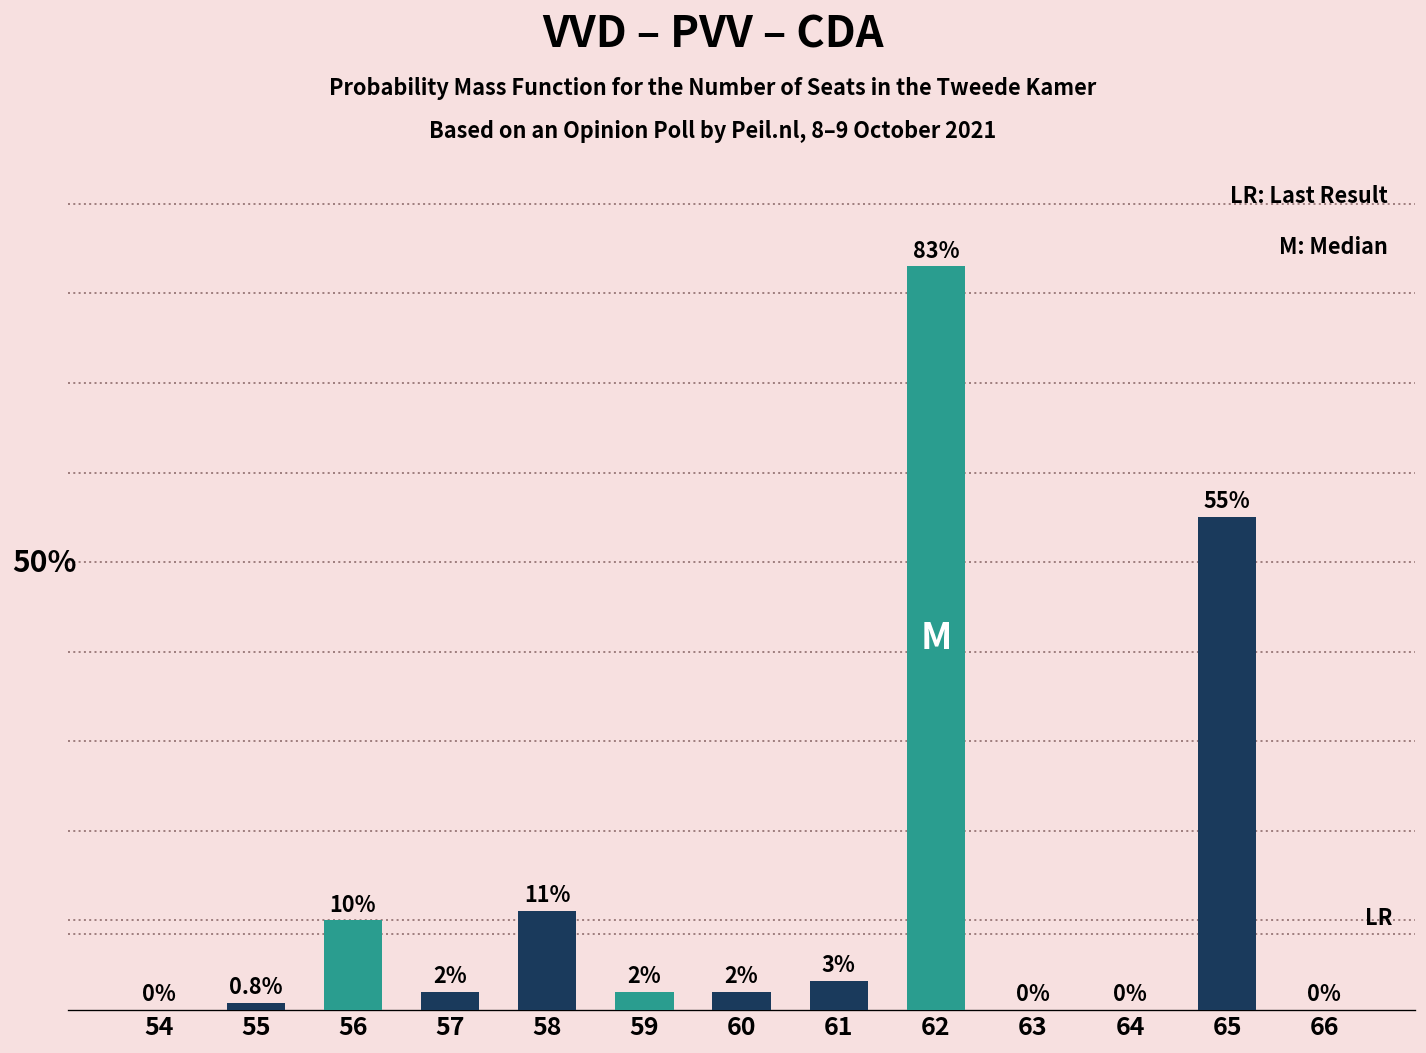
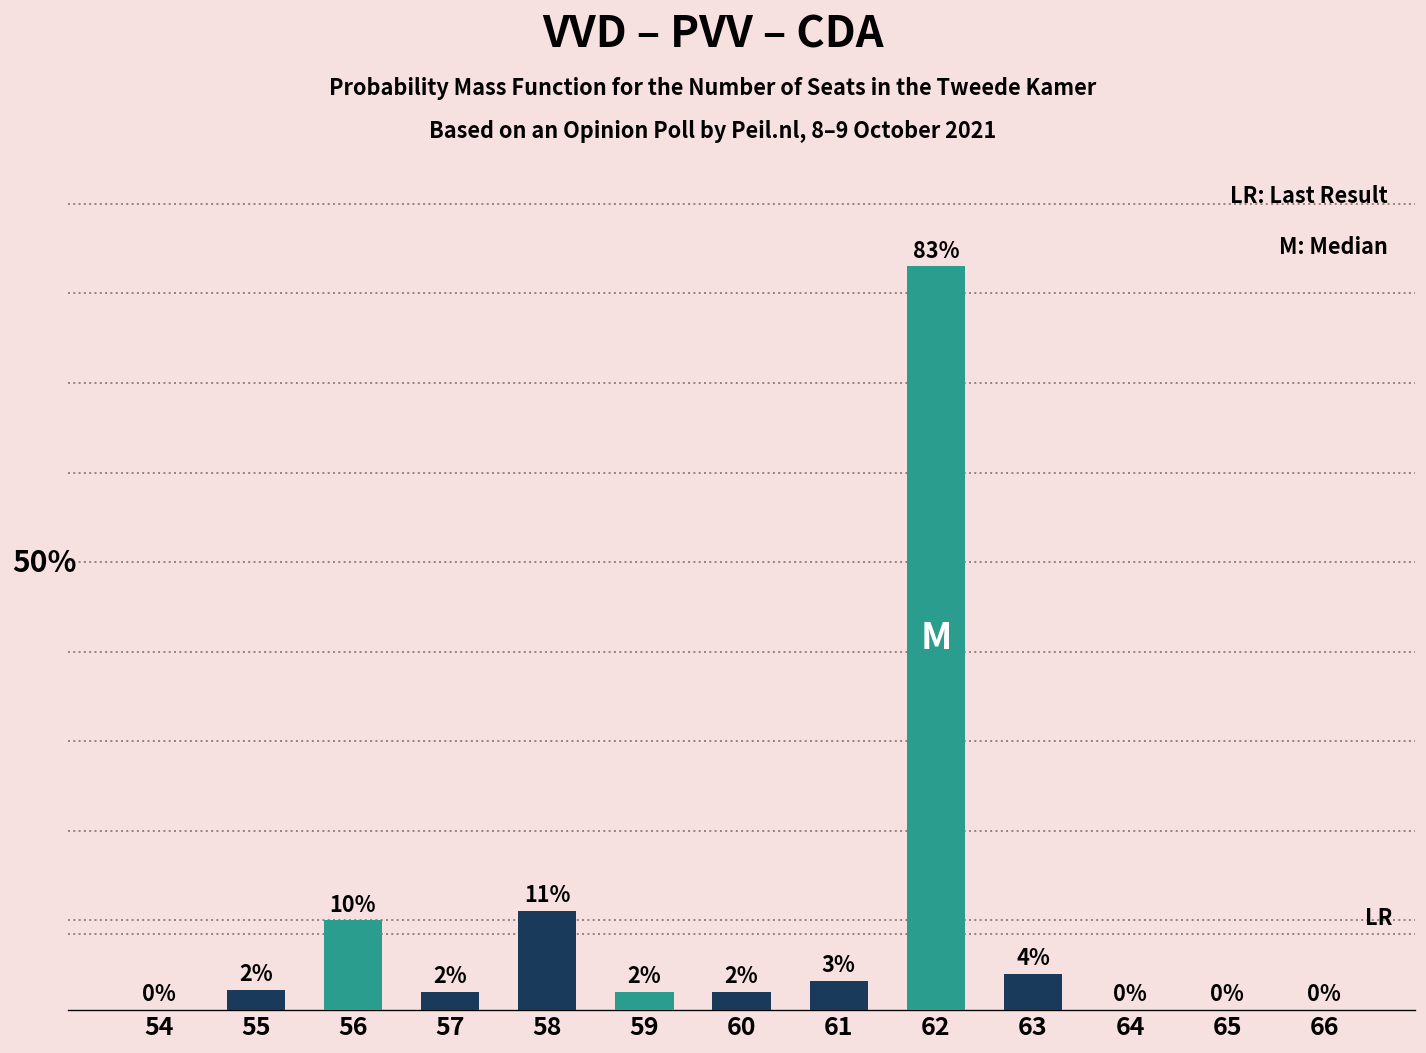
55: 0.8% -> 2%
63: 0% -> 4%
65: 55% -> 0%
